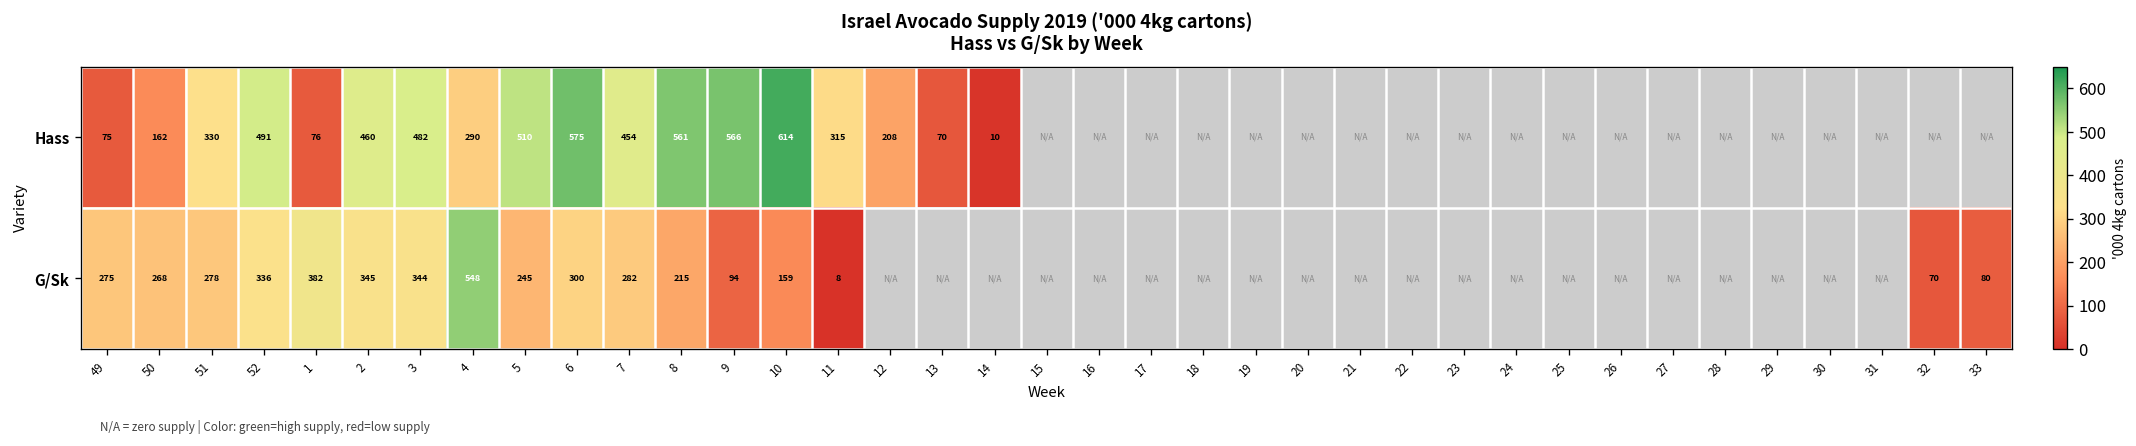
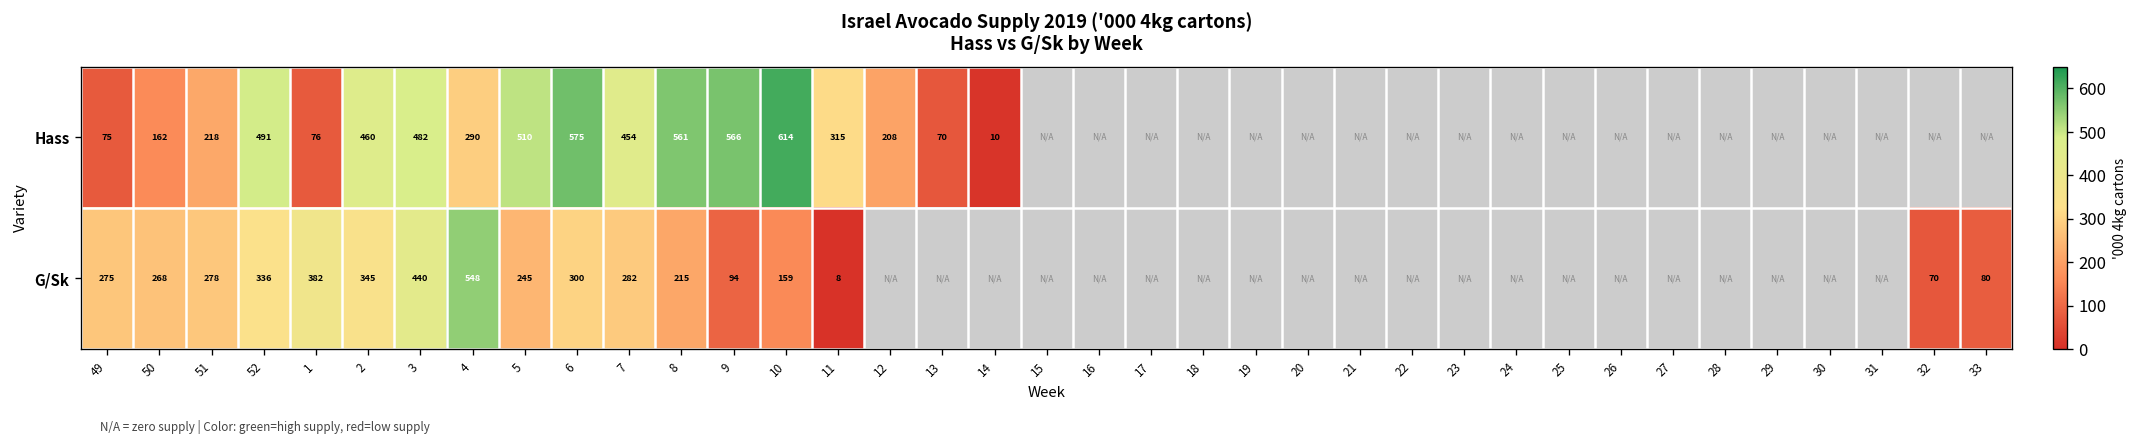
Hass, 51: 330 -> 218
G/Sk, 3: 344 -> 440
